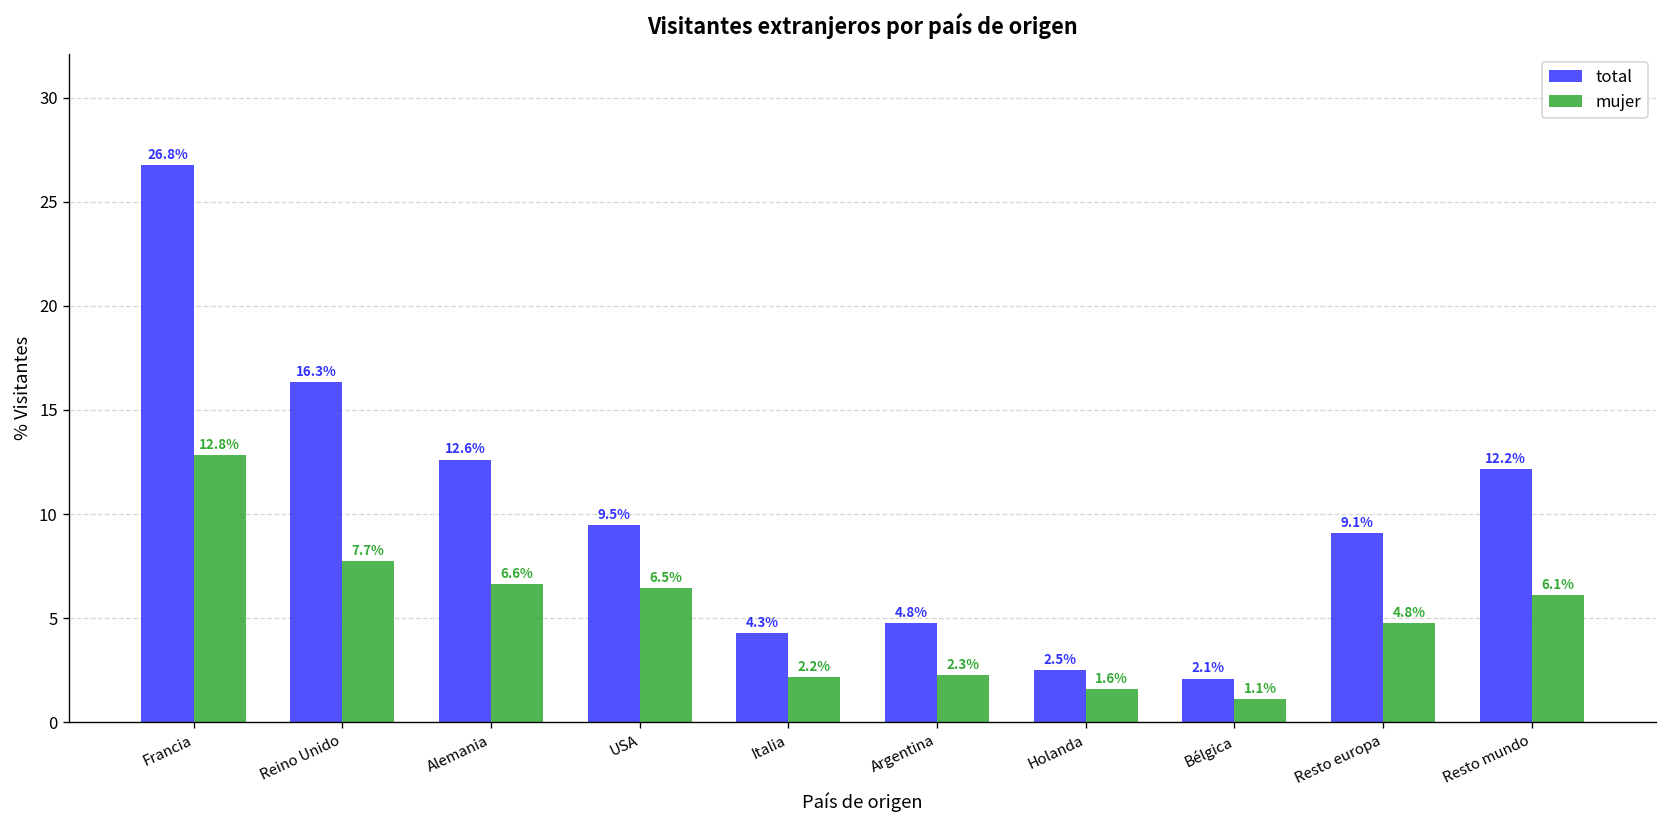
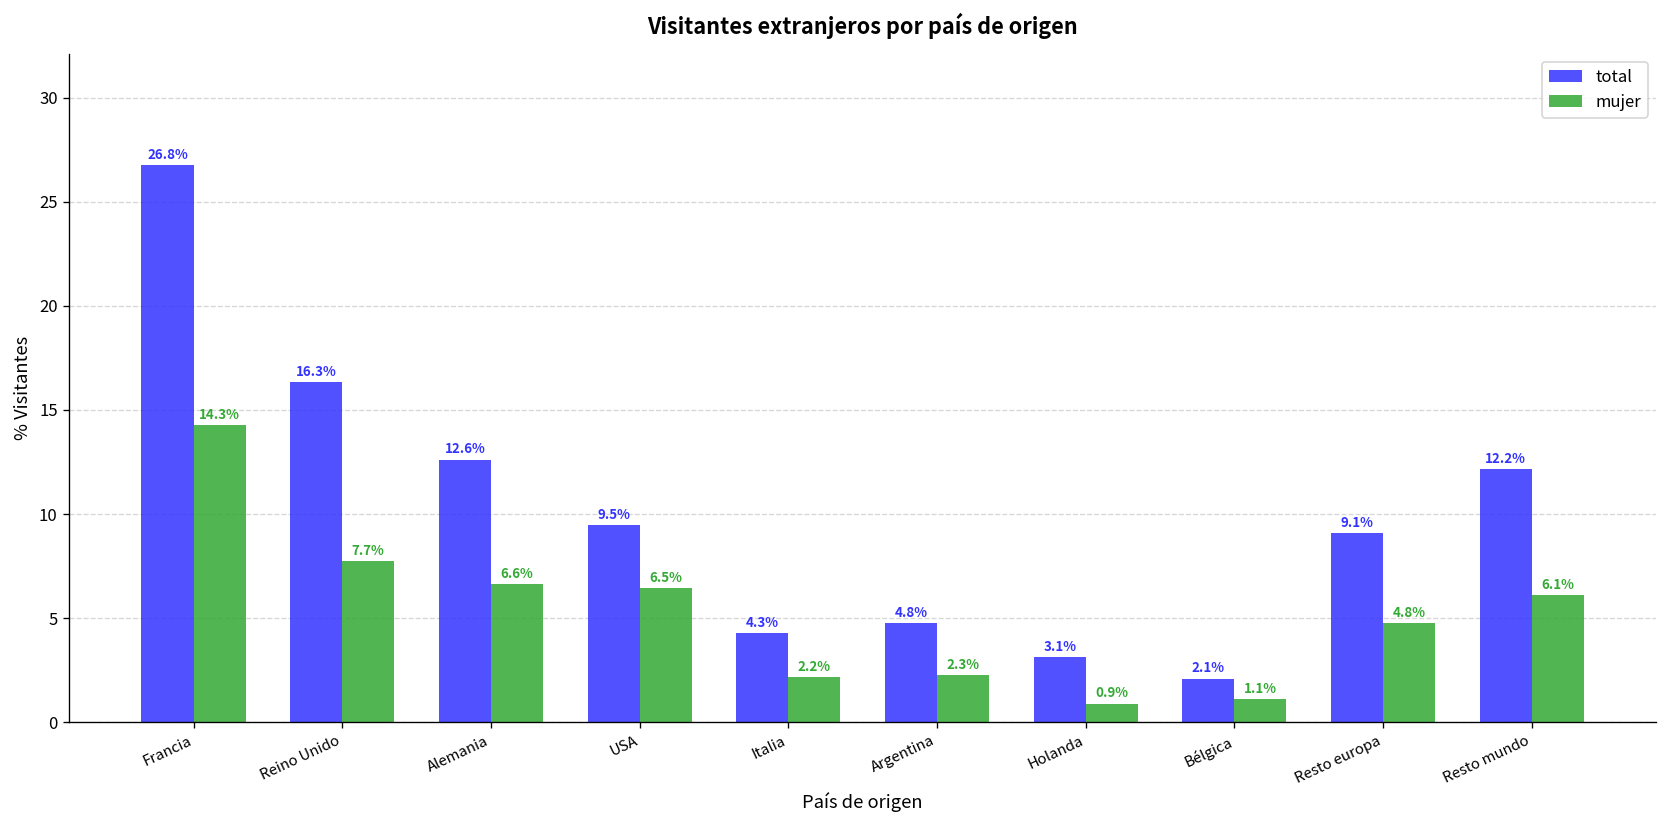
mujer, Francia: 12.8% -> 14.3%
total, Holanda: 2.5% -> 3.1%
mujer, Holanda: 1.6% -> 0.9%
